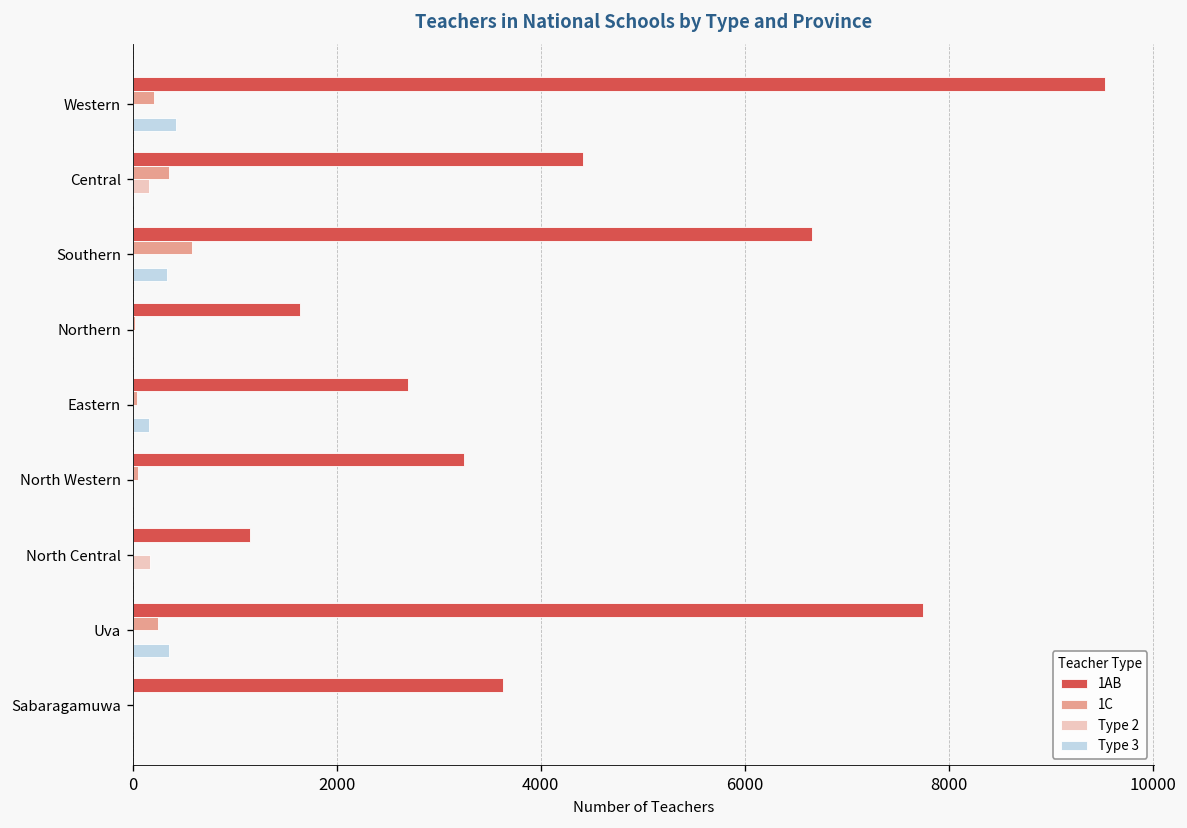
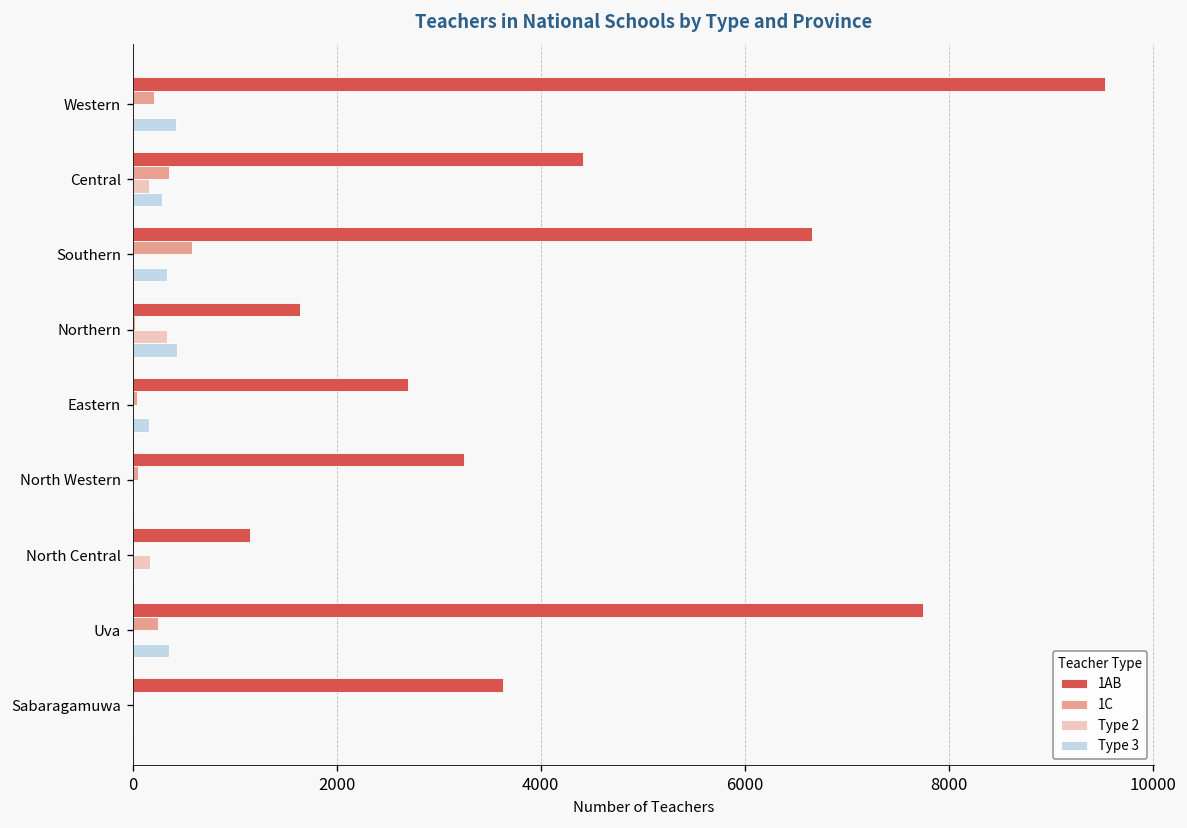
Type 3, Central: 0 -> 300
Type 2, Northern: 0 -> 300
Type 3, Northern: 0 -> 400
